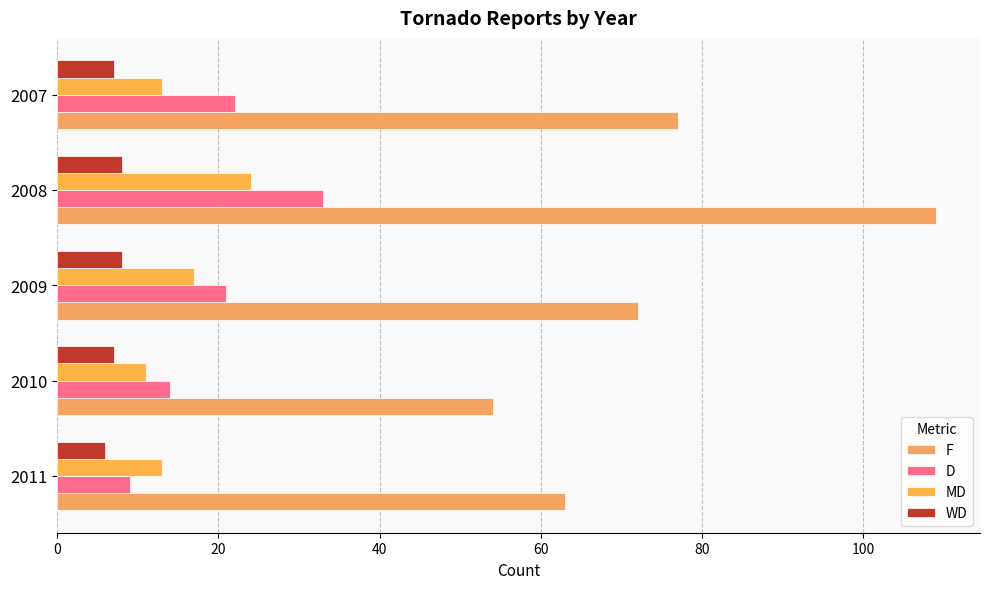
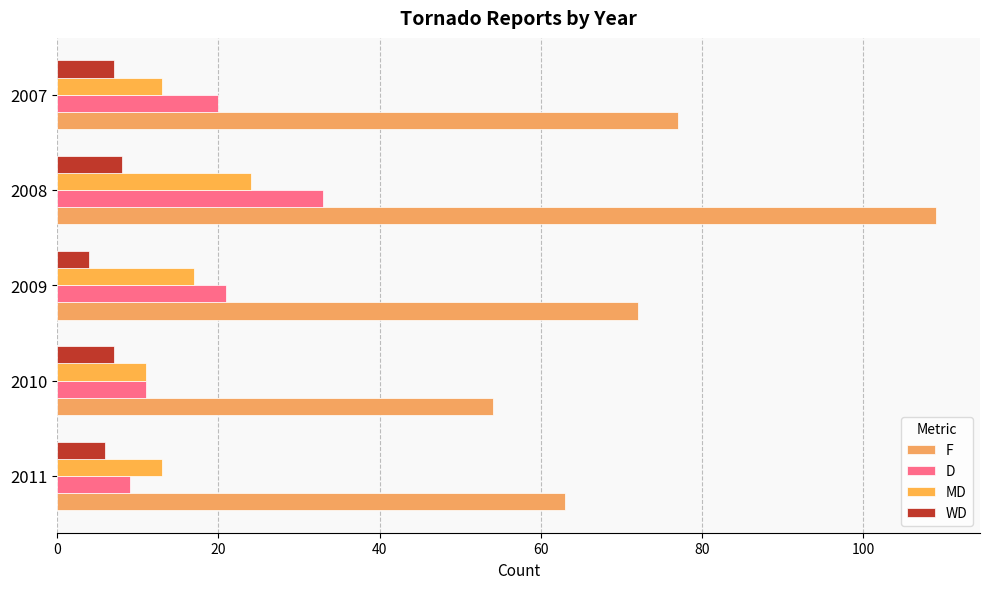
D, 2007: 22 -> 20
WD, 2009: 8 -> 4
D, 2010: 14 -> 11
